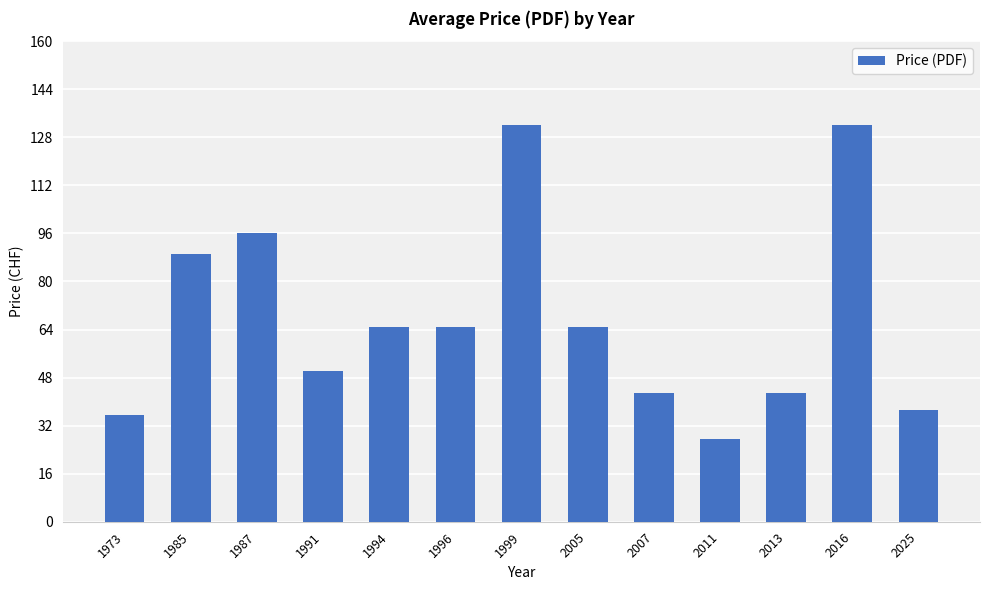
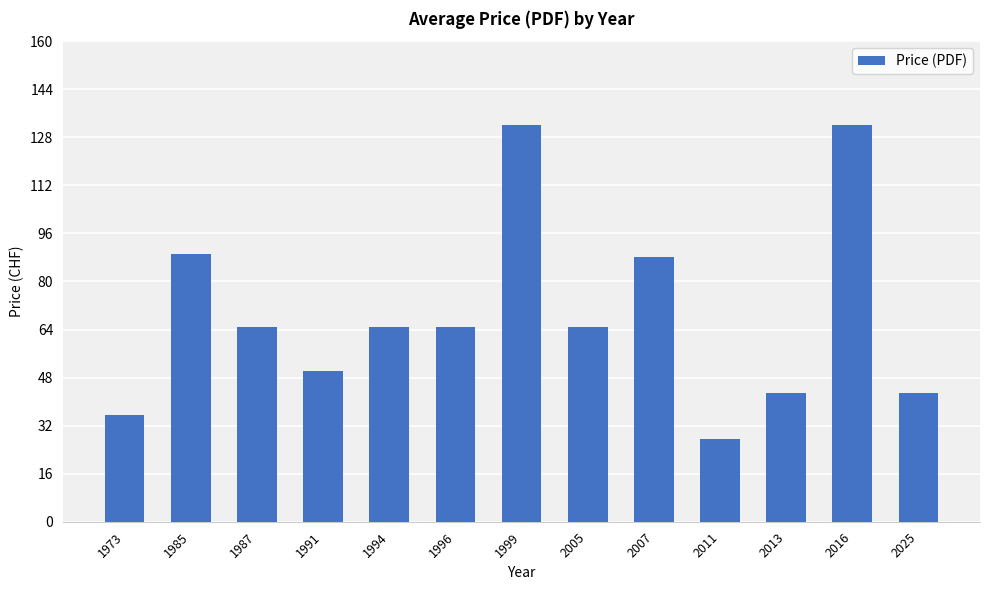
1987: 96 -> 65
2007: 43 -> 88
2025: 37 -> 43
